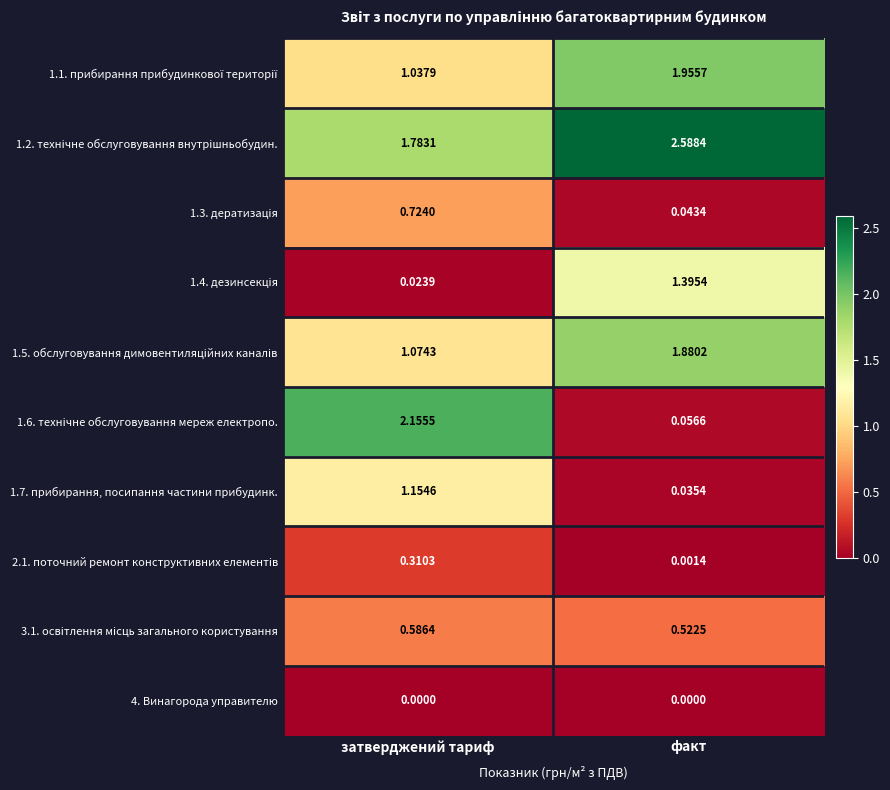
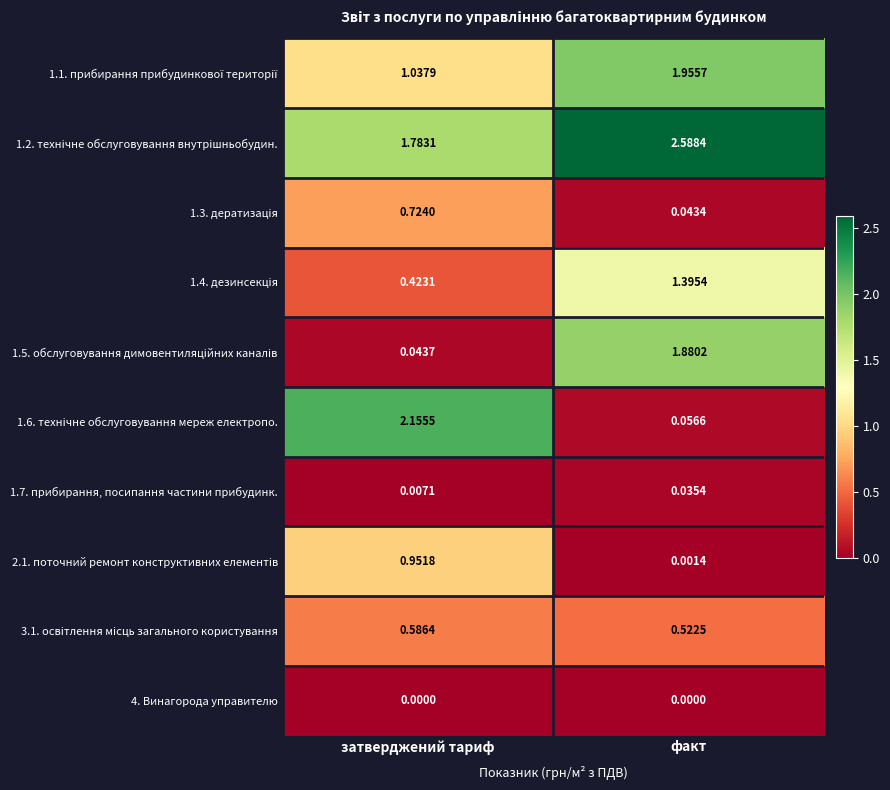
1.4. дезинсекція, затверджений тариф: 0.0239 -> 0.4231
1.5. обслуговування димовентиляційних каналів, затверджений тариф: 1.0743 -> 0.0437
1.7. прибирання, посипання частини прибудинк., затверджений тариф: 1.1546 -> 0.0071
2.1. поточний ремонт конструктивних елементів, затверджений тариф: 0.3103 -> 0.9518
